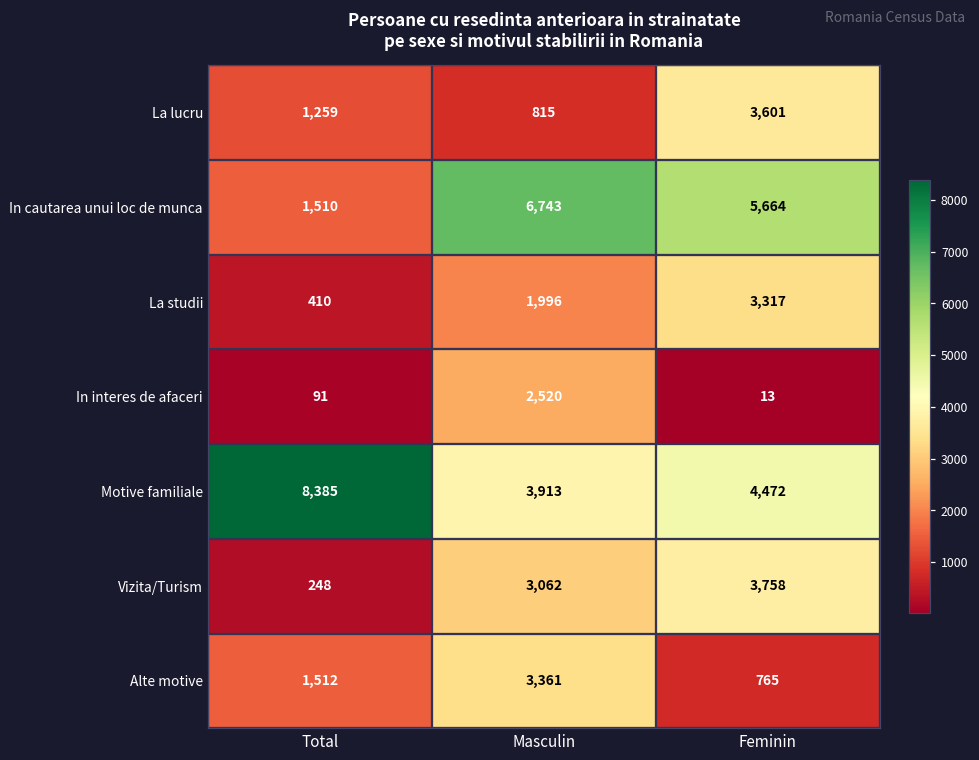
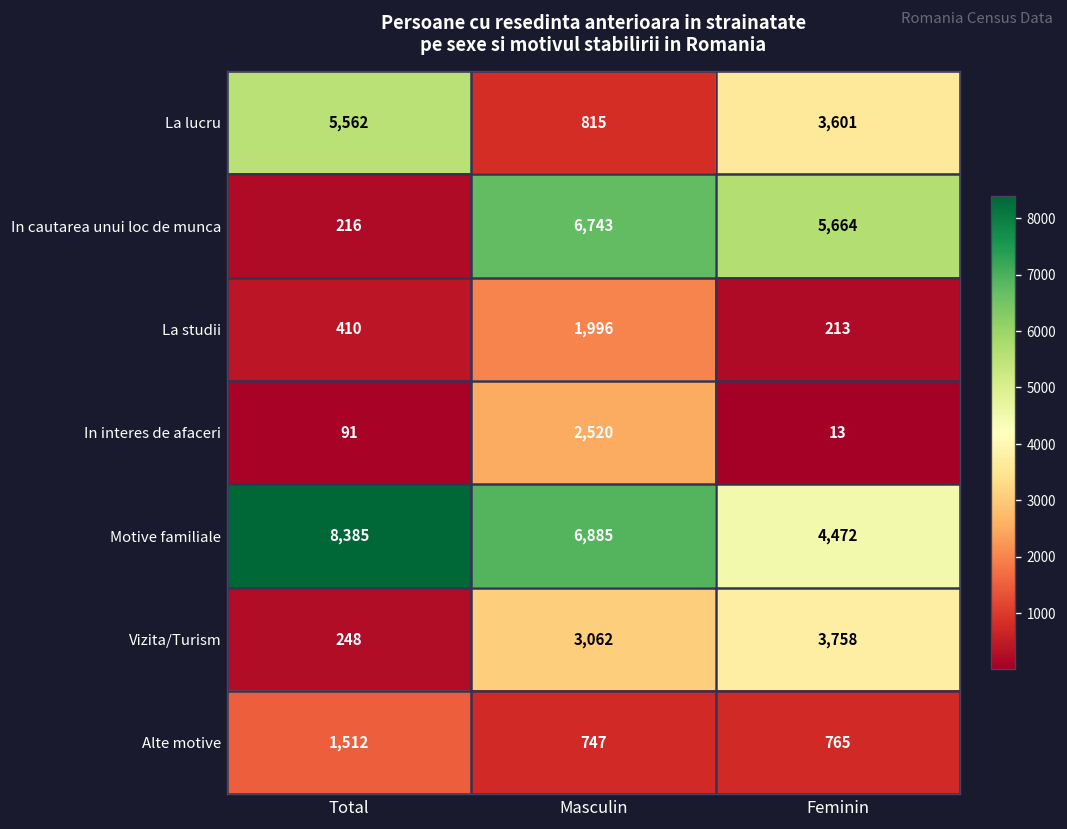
La lucru, Total: 1,259 -> 5,562
In cautarea unui loc de munca, Total: 1,510 -> 216
La studii, Feminin: 3,317 -> 213
Motive familiale, Masculin: 3,913 -> 6,885
Alte motive, Masculin: 3,361 -> 747
